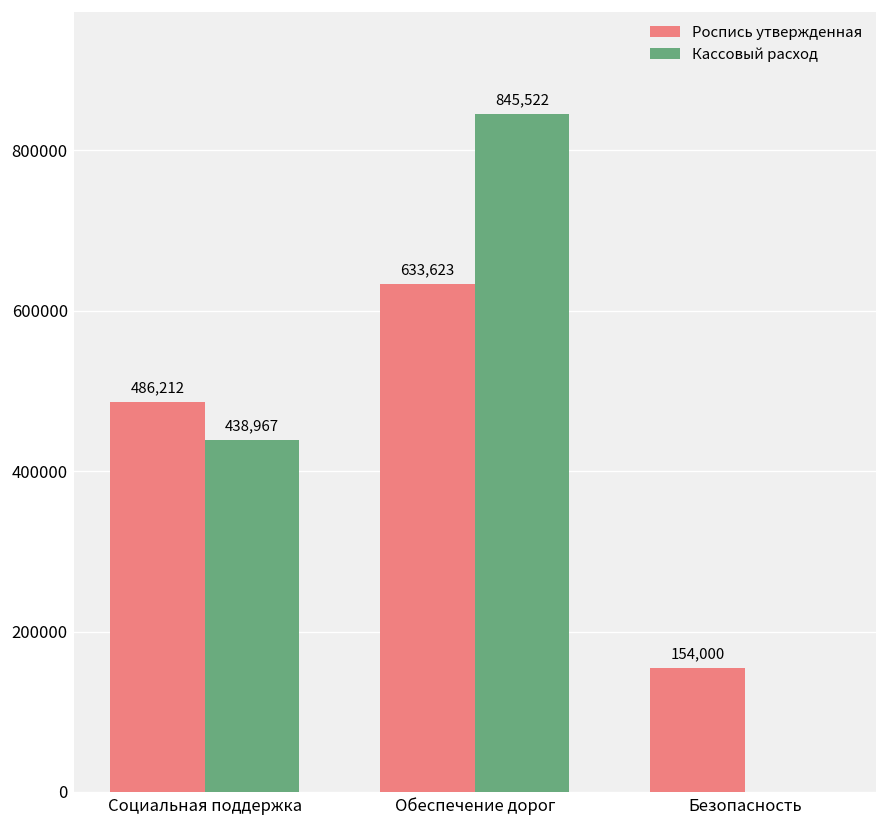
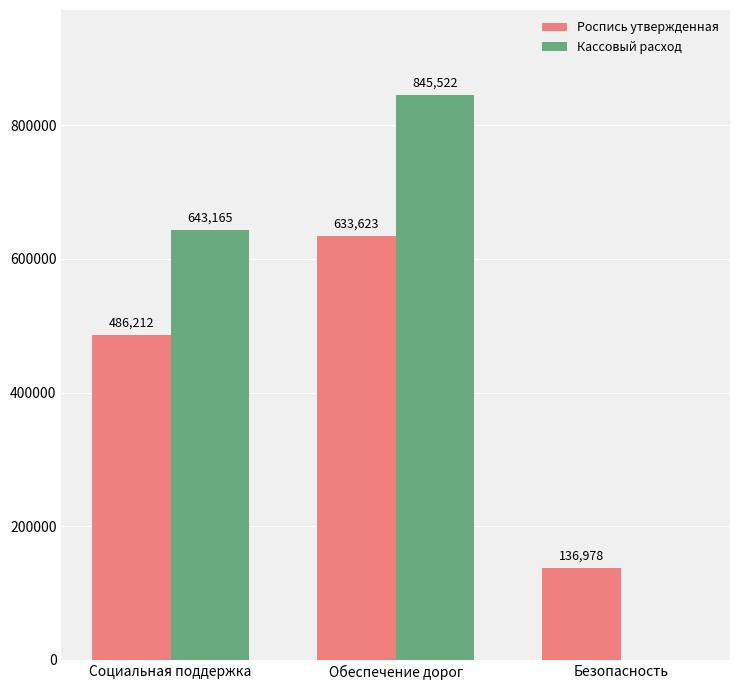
Кассовый расход, Социальная поддержка: 438,967 -> 643,165
Роспись утвержденная, Безопасность: 154,000 -> 136,978
